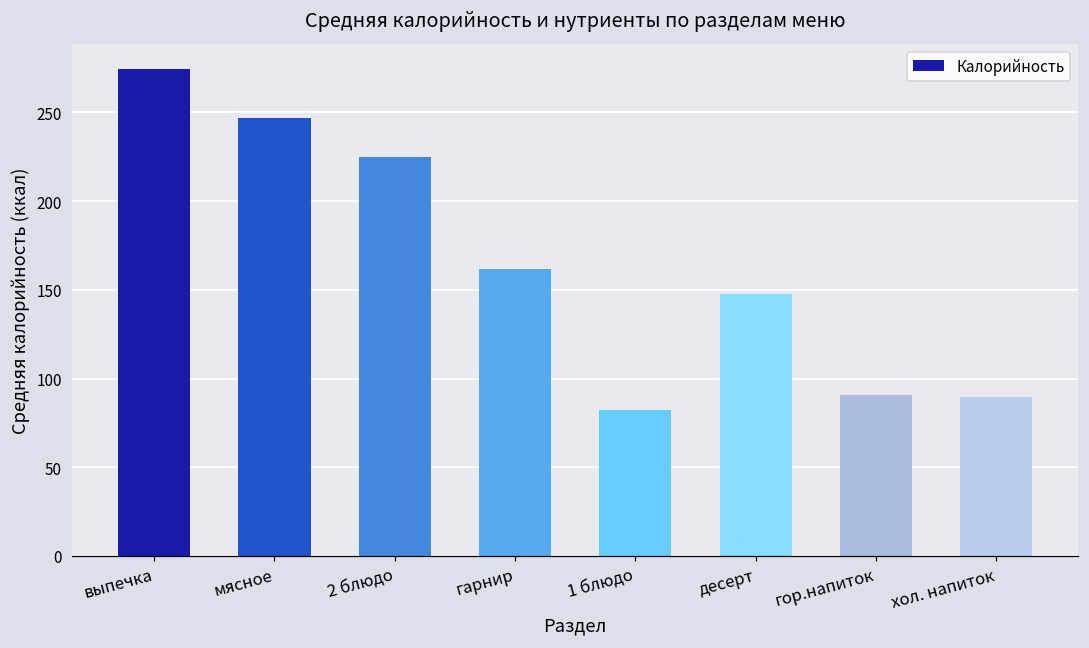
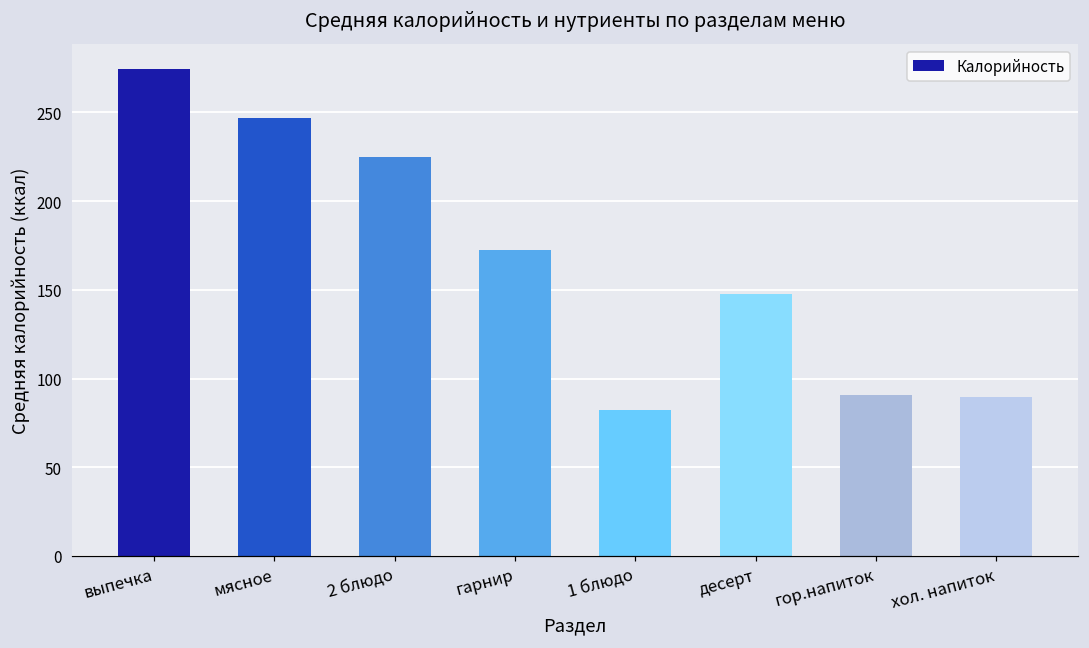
гарнир: 162 -> 172
